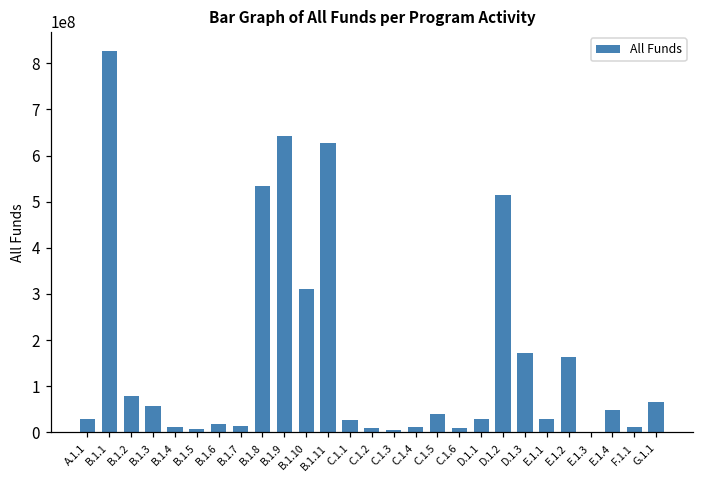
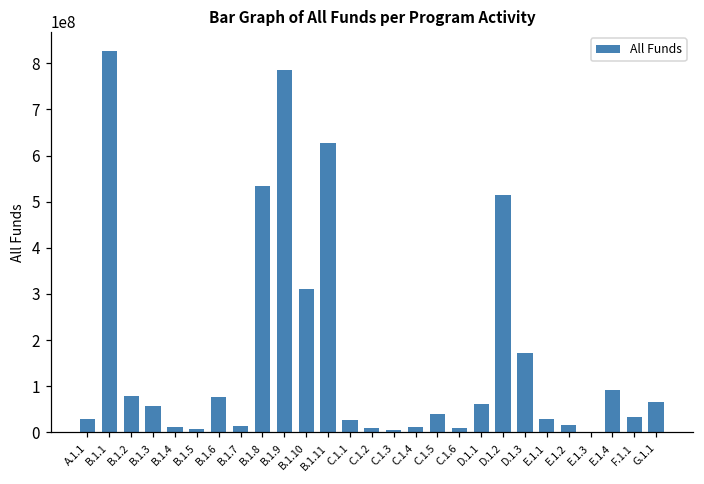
B.1.6: 20000000 -> 80000000
B.1.9: 640000000 -> 790000000
D.1.1: 30000000 -> 60000000
E.1.2: 160000000 -> 10000000
E.1.4: 50000000 -> 90000000
F.1.1: 10000000 -> 30000000
